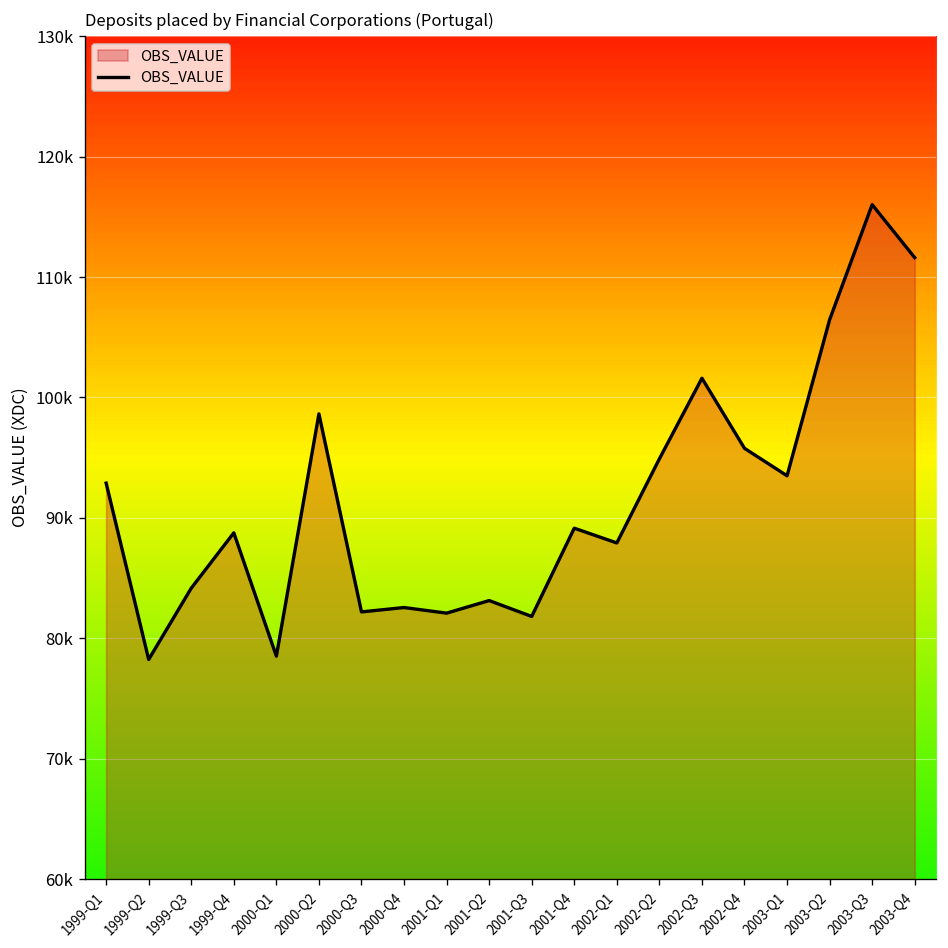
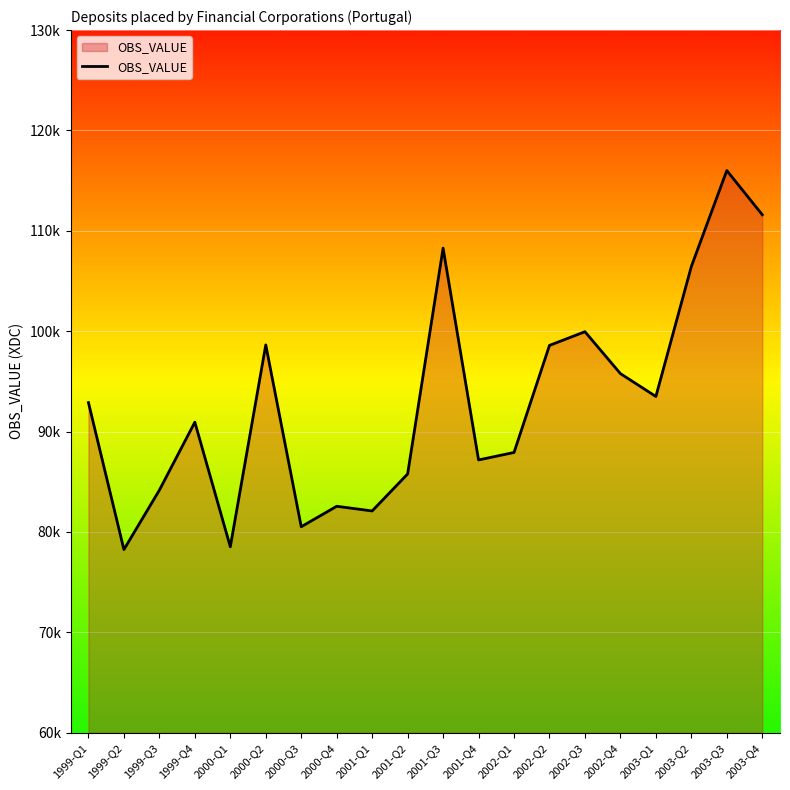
1999-Q4: 88800 -> 90900
2000-Q3: 82200 -> 80500
2001-Q2: 83100 -> 85800
2001-Q3: 81800 -> 108300
2001-Q4: 89100 -> 87200
2002-Q2: 94900 -> 98600
2002-Q3: 101600 -> 100000
